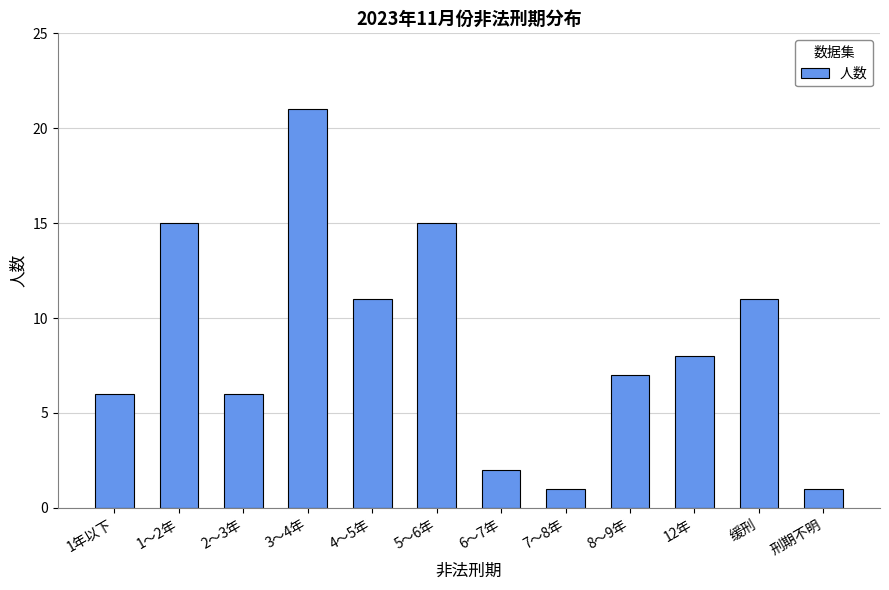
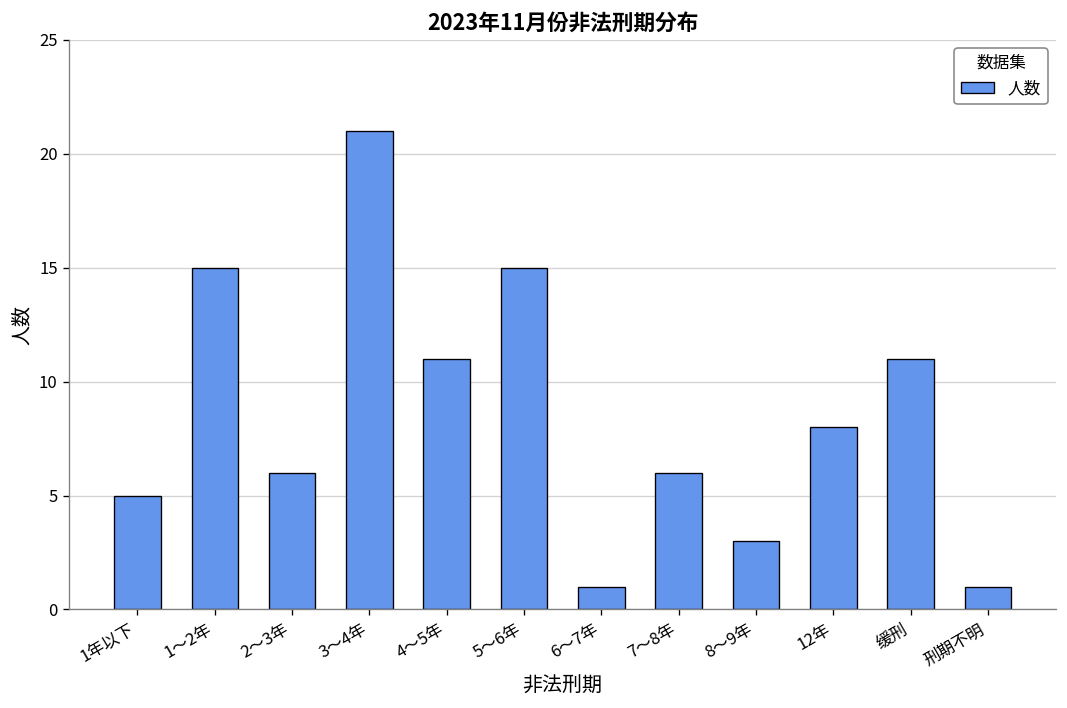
1年以下: 6 -> 5
6～7年: 2 -> 1
7～8年: 1 -> 6
8～9年: 7 -> 3
